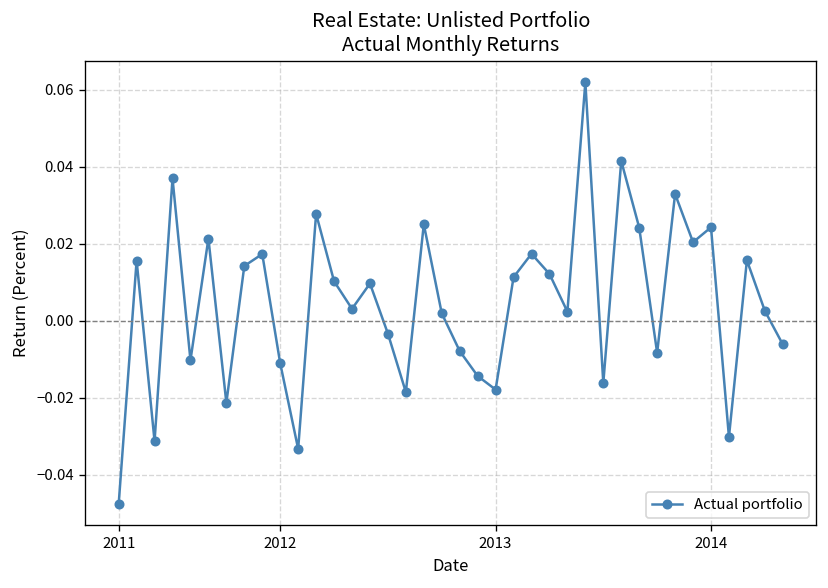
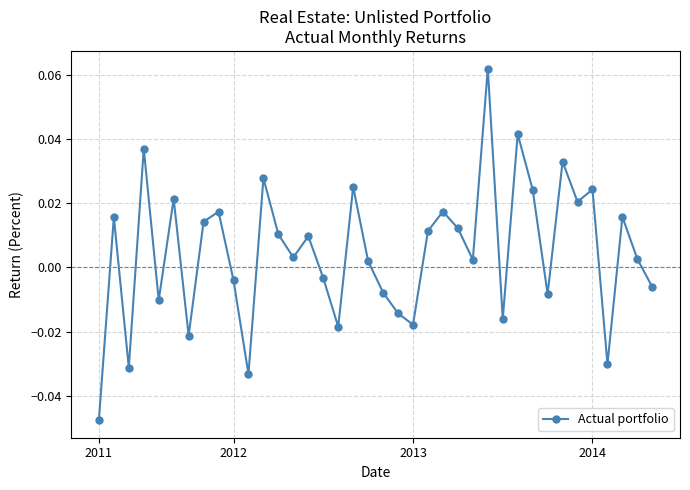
2012: -0.011 -> -0.004
